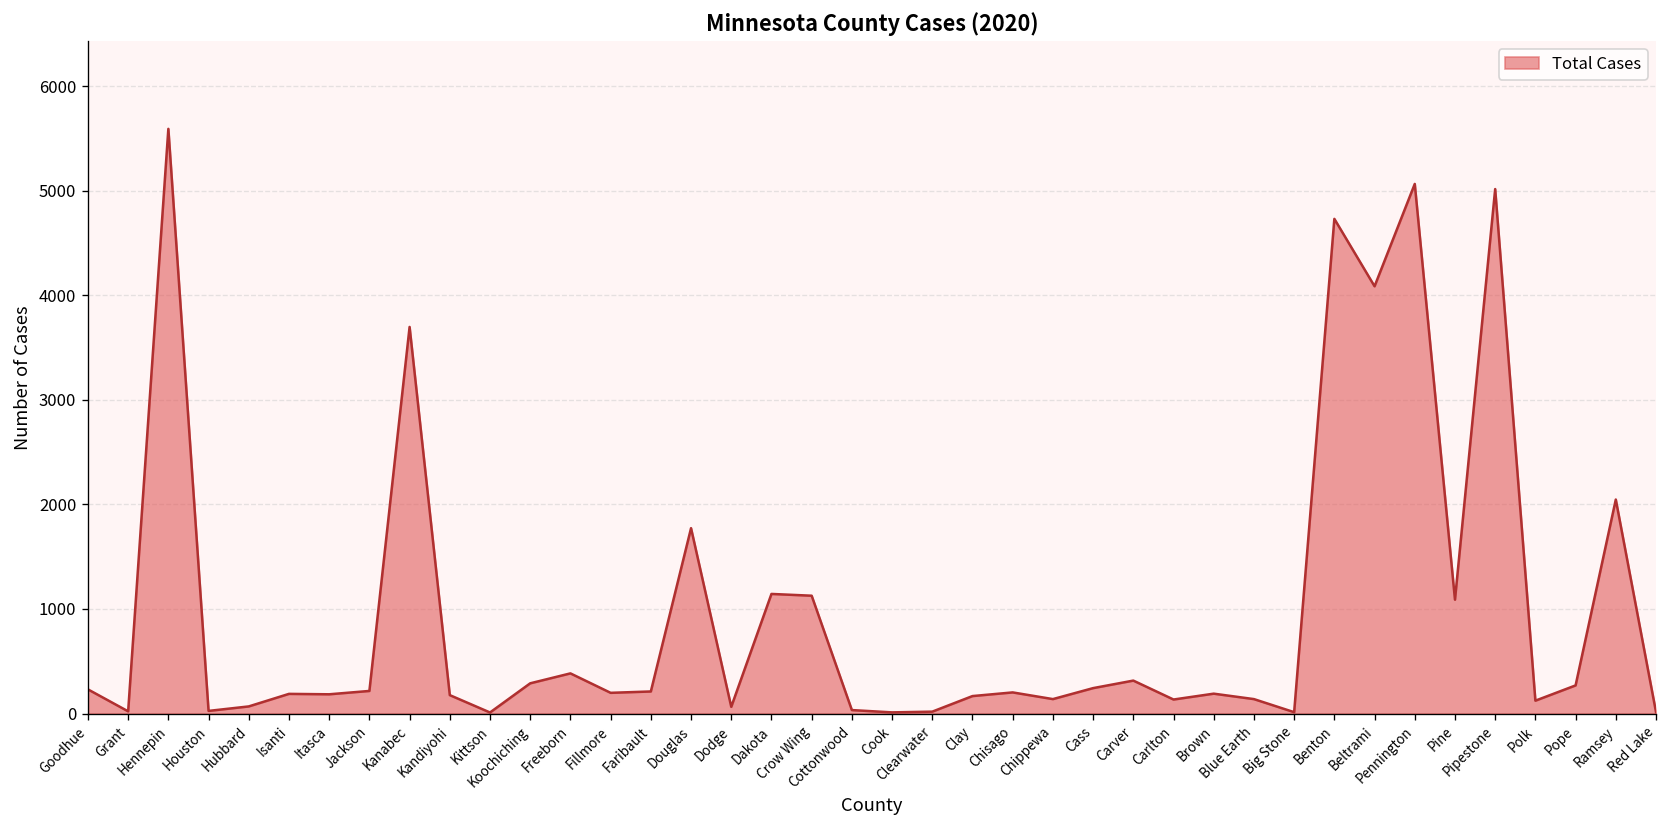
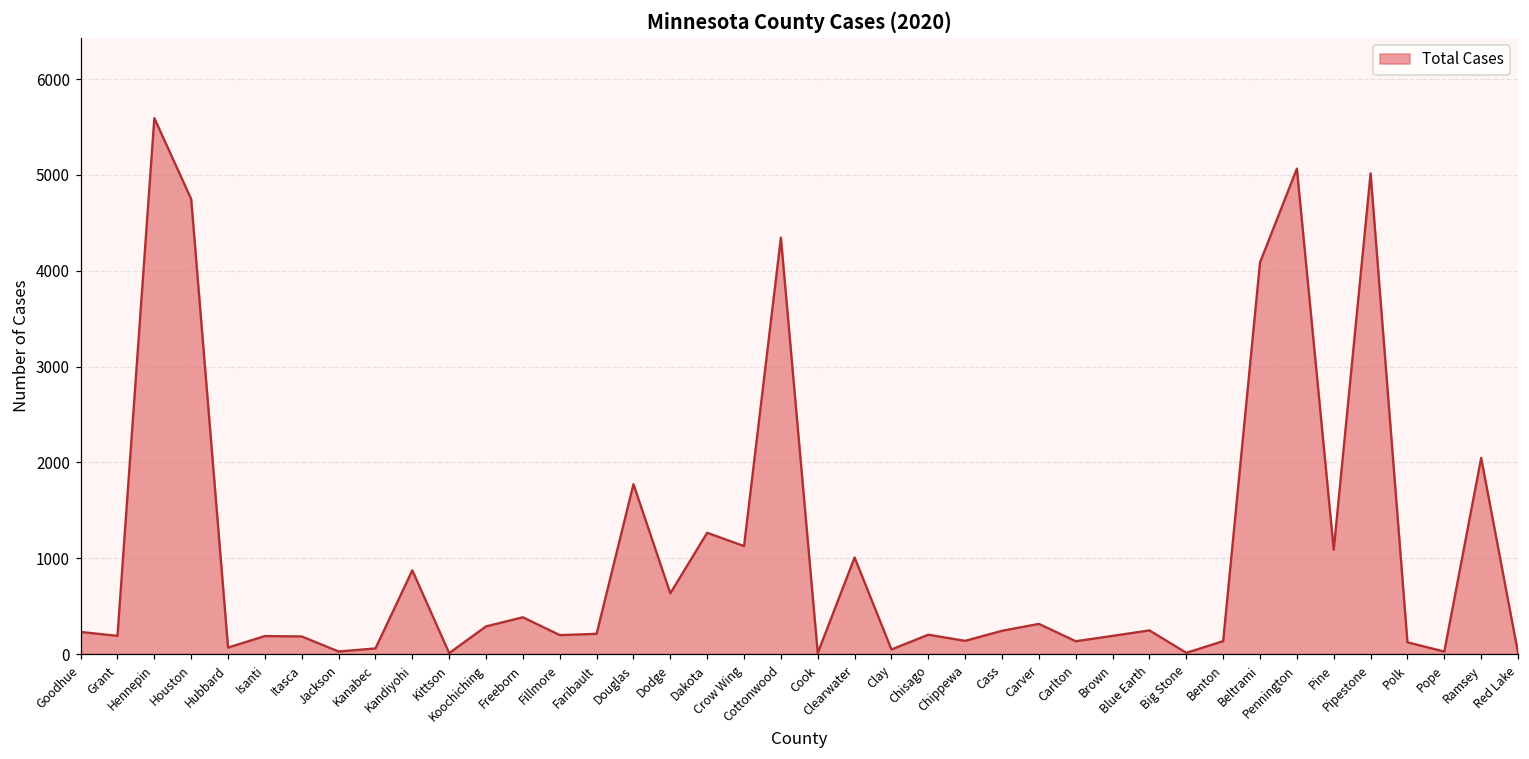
Grant: 0 -> 200
Houston: 0 -> 4700
Jackson: 200 -> 0
Kanabec: 3700 -> 100
Kandiyohi: 200 -> 900
Dodge: 100 -> 600
Dakota: 1100 -> 1300
Cottonwood: 0 -> 4300
Clearwater: 0 -> 1000
Clay: 200 -> 0
Blue Earth: 100 -> 200
Benton: 4700 -> 100
Pope: 300 -> 0
